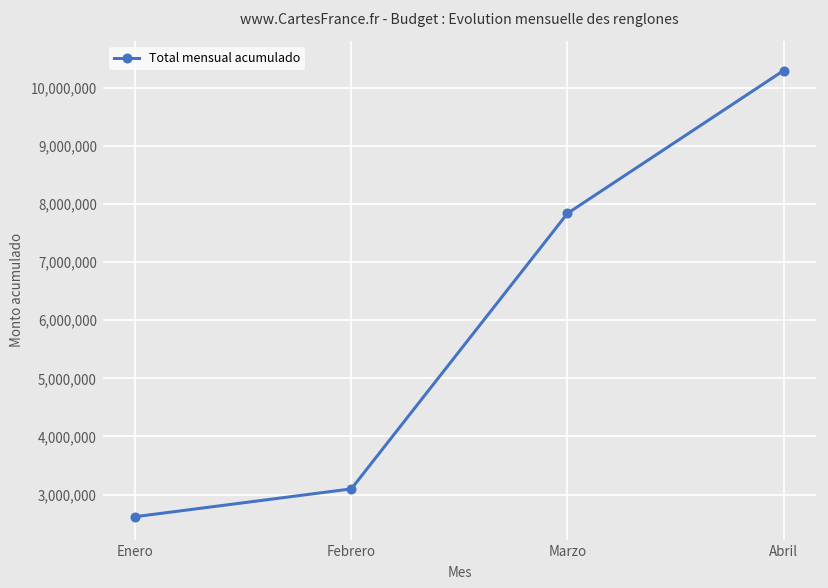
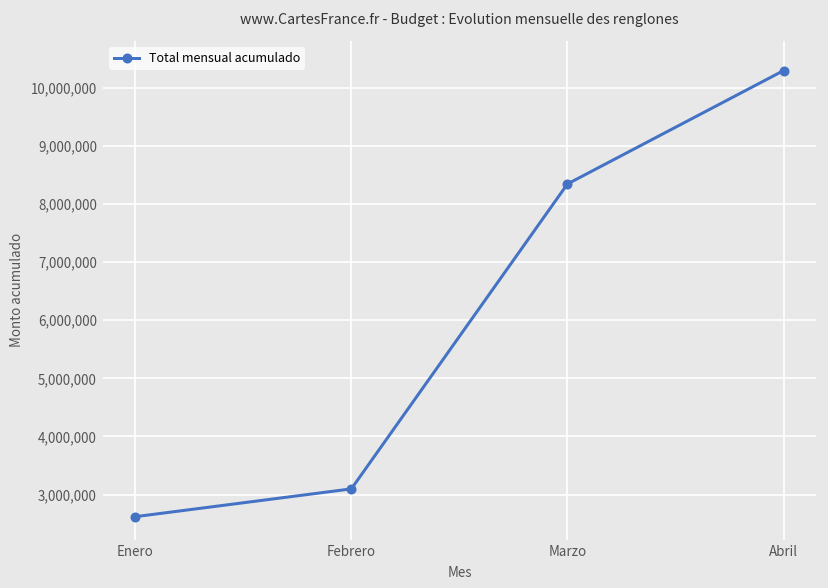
Marzo: 7,800,000 -> 8,300,000
